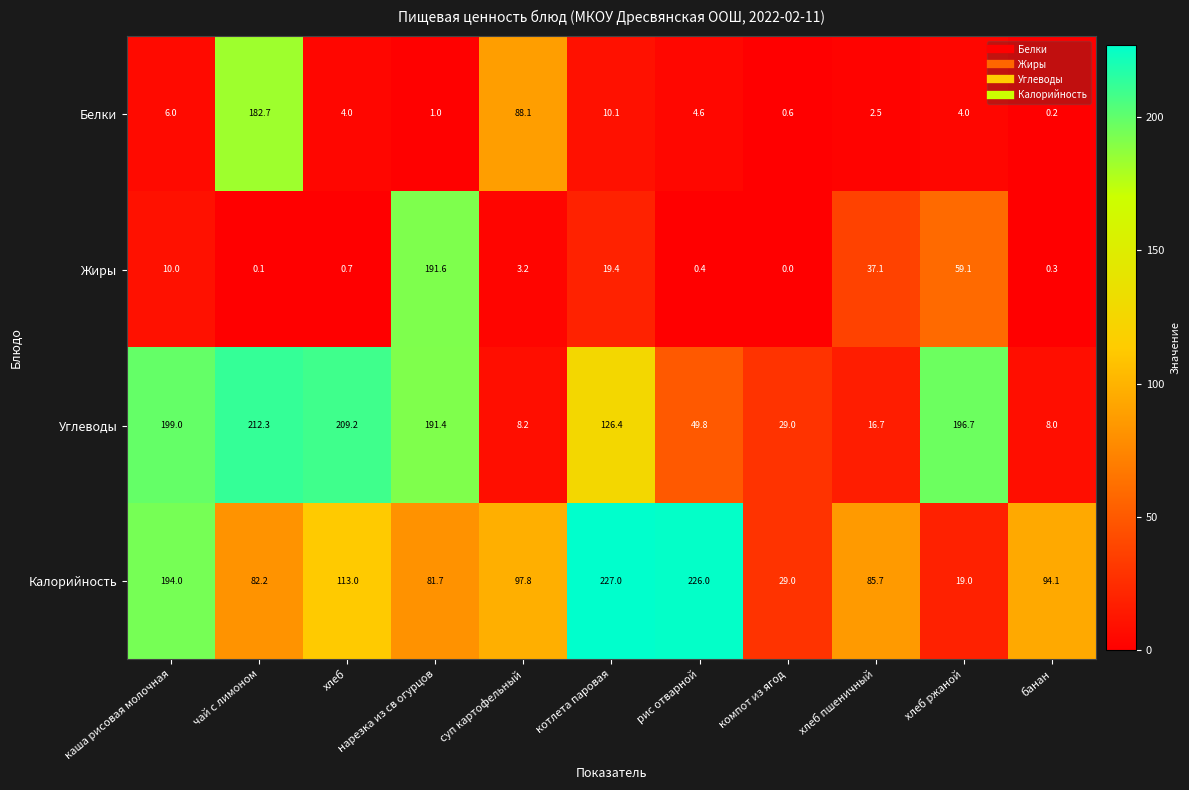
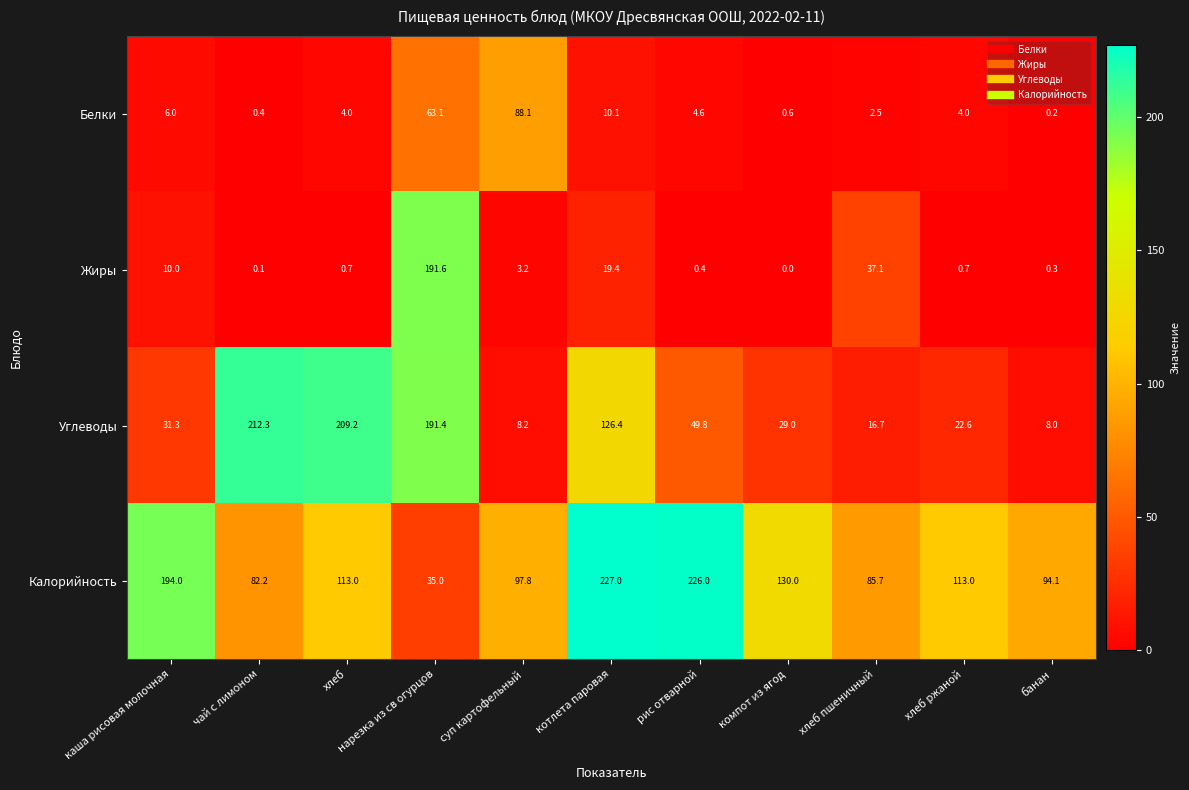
Белки, чай с лимоном: 182.7 -> 0.4
Белки, нарезка из св огурцов: 1.0 -> 63.1
Жиры, хлеб ржаной: 59.1 -> 0.7
Углеводы, каша рисовая молочная: 199.0 -> 31.3
Углеводы, хлеб ржаной: 196.7 -> 22.6
Калорийность, нарезка из св огурцов: 81.7 -> 35.0
Калорийность, компот из ягод: 29.0 -> 130.0
Калорийность, хлеб ржаной: 19.0 -> 113.0
